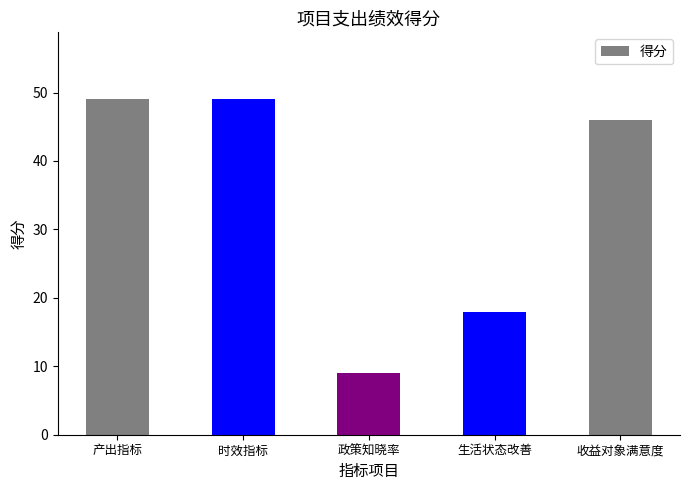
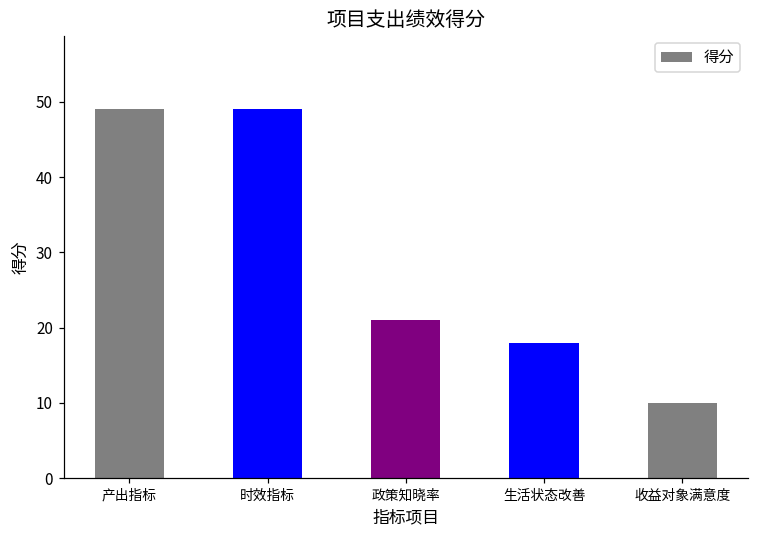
政策知晓率: 9 -> 21
收益对象满意度: 46 -> 10
